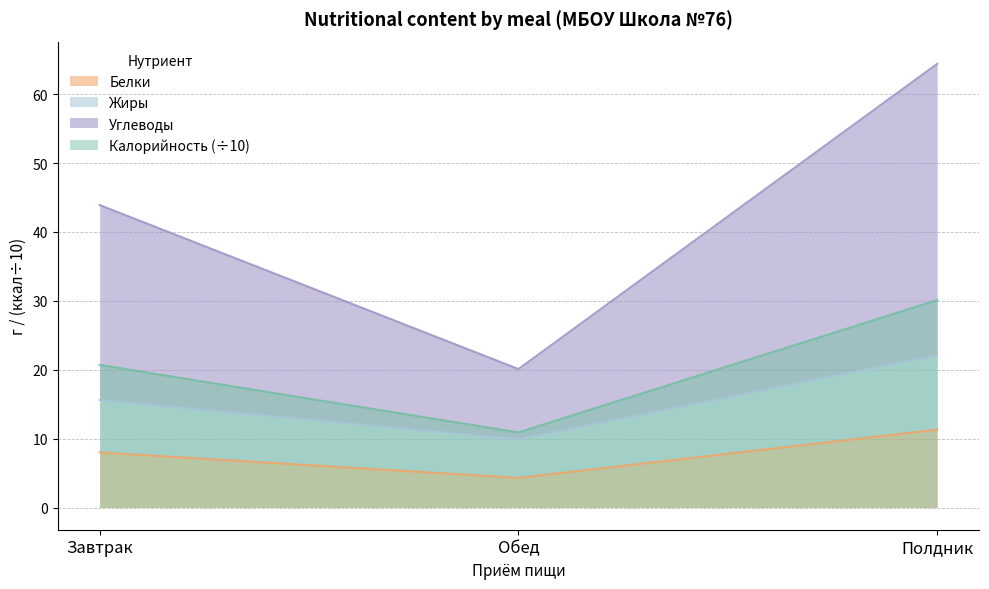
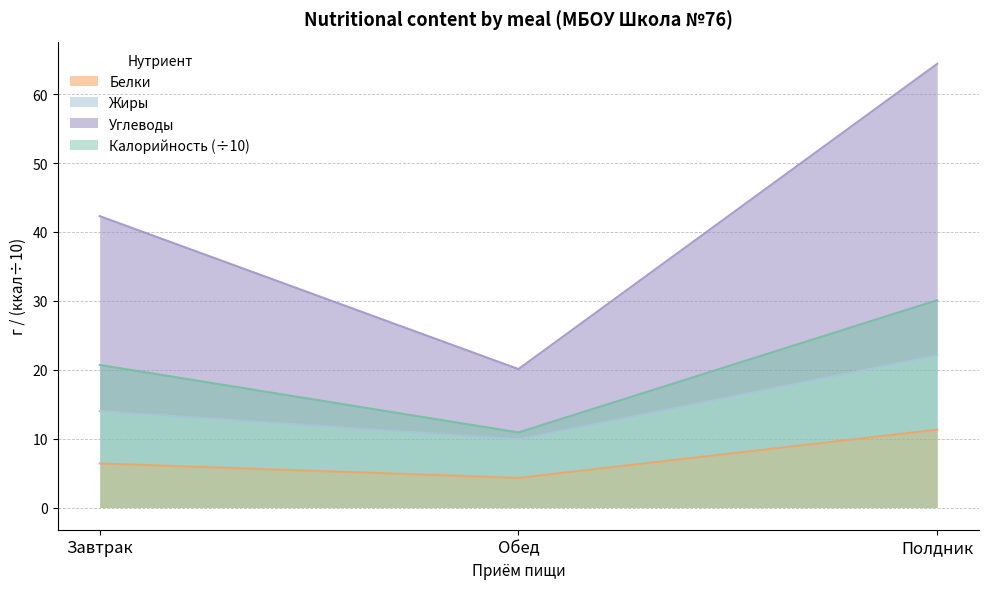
Белки, Завтрак: 8 -> 6
